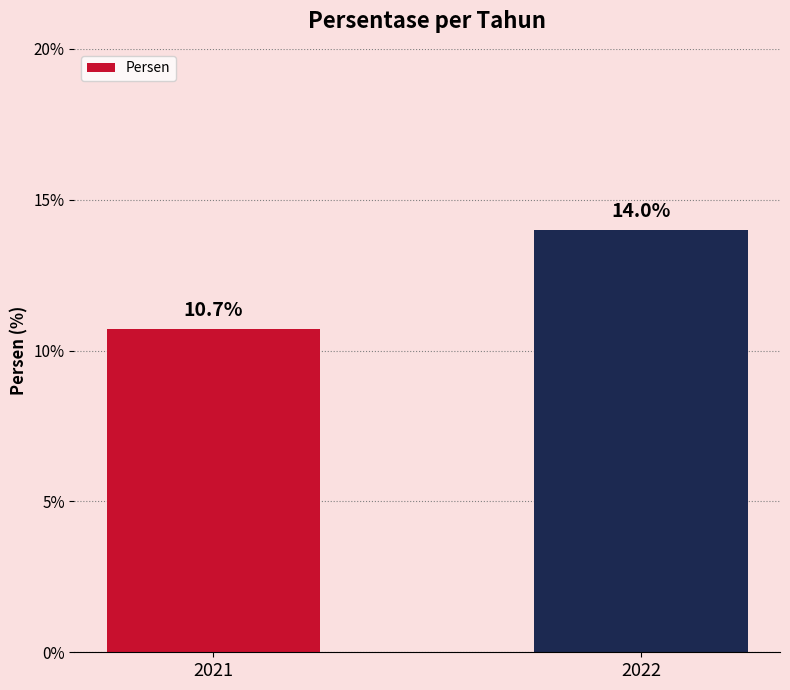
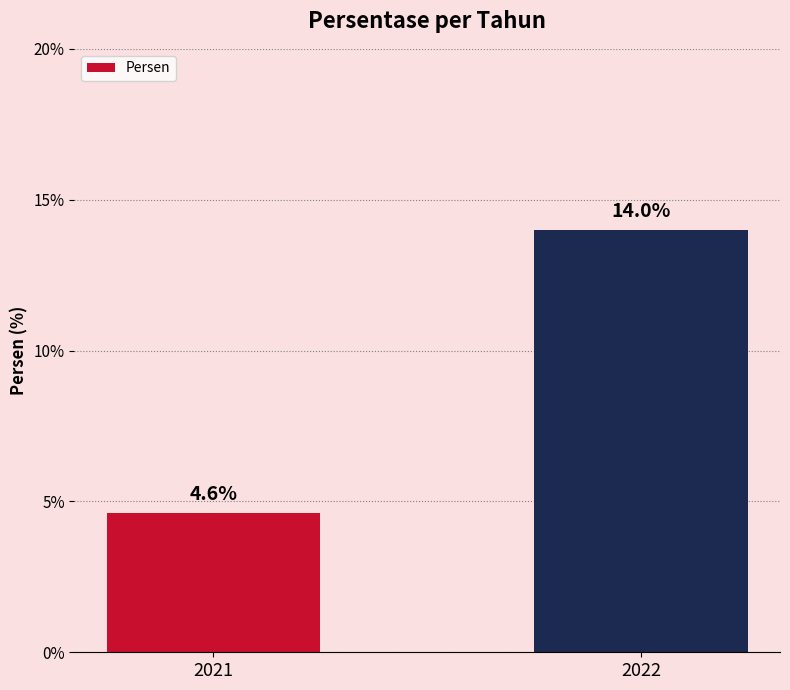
2021: 10.7% -> 4.6%
